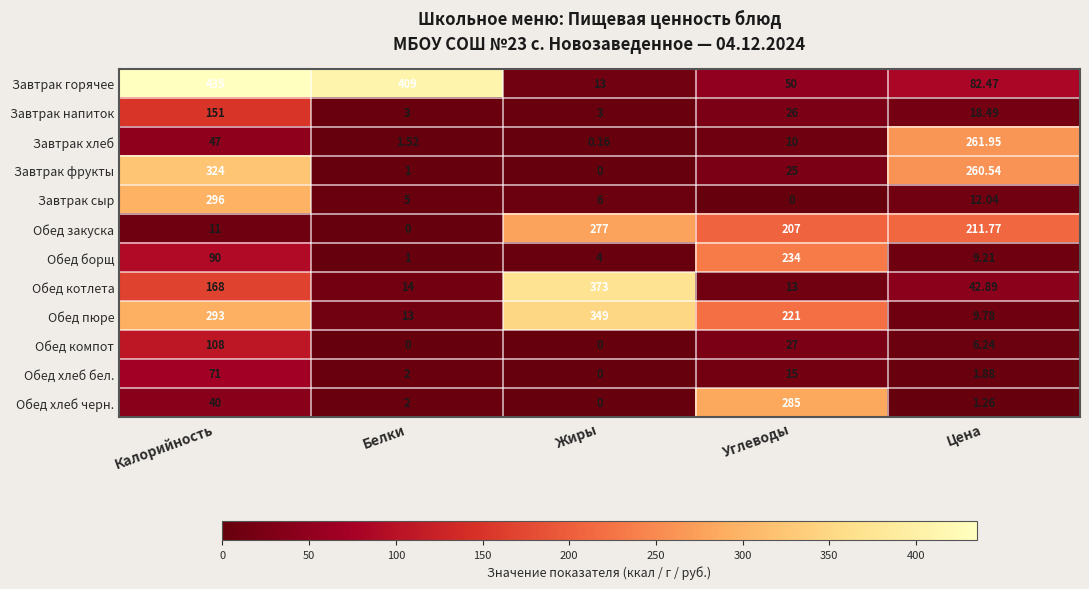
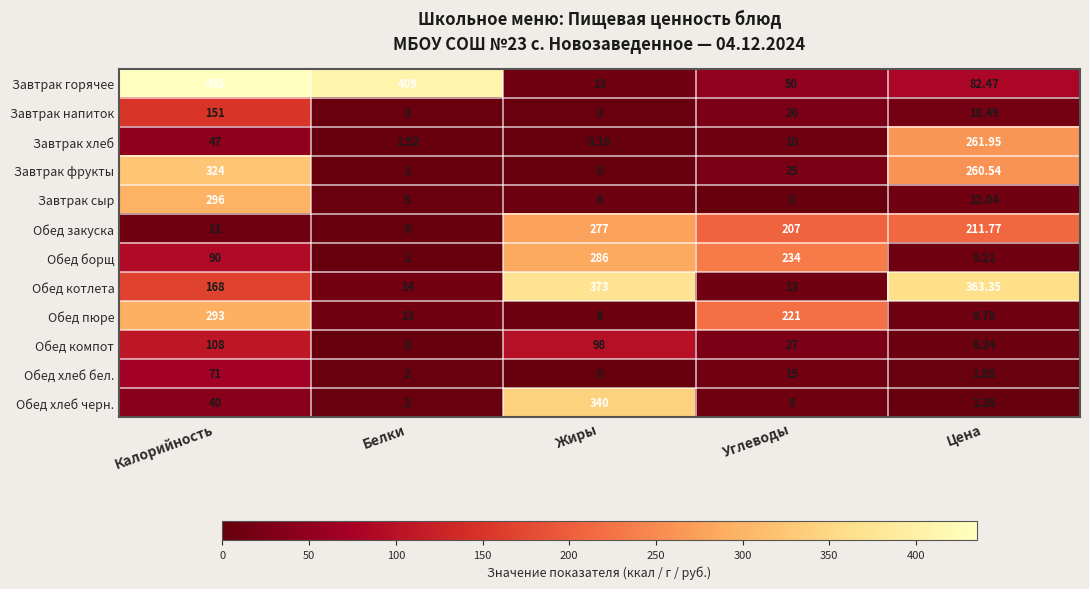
Обед борщ, Жиры: 4 -> 286
Обед котлета, Цена: 42.89 -> 363.35
Обед пюре, Жиры: 349 -> 8
Обед компот, Жиры: 0 -> 98
Обед хлеб черн., Жиры: 0 -> 340
Обед хлеб черн., Углеводы: 285 -> 9
